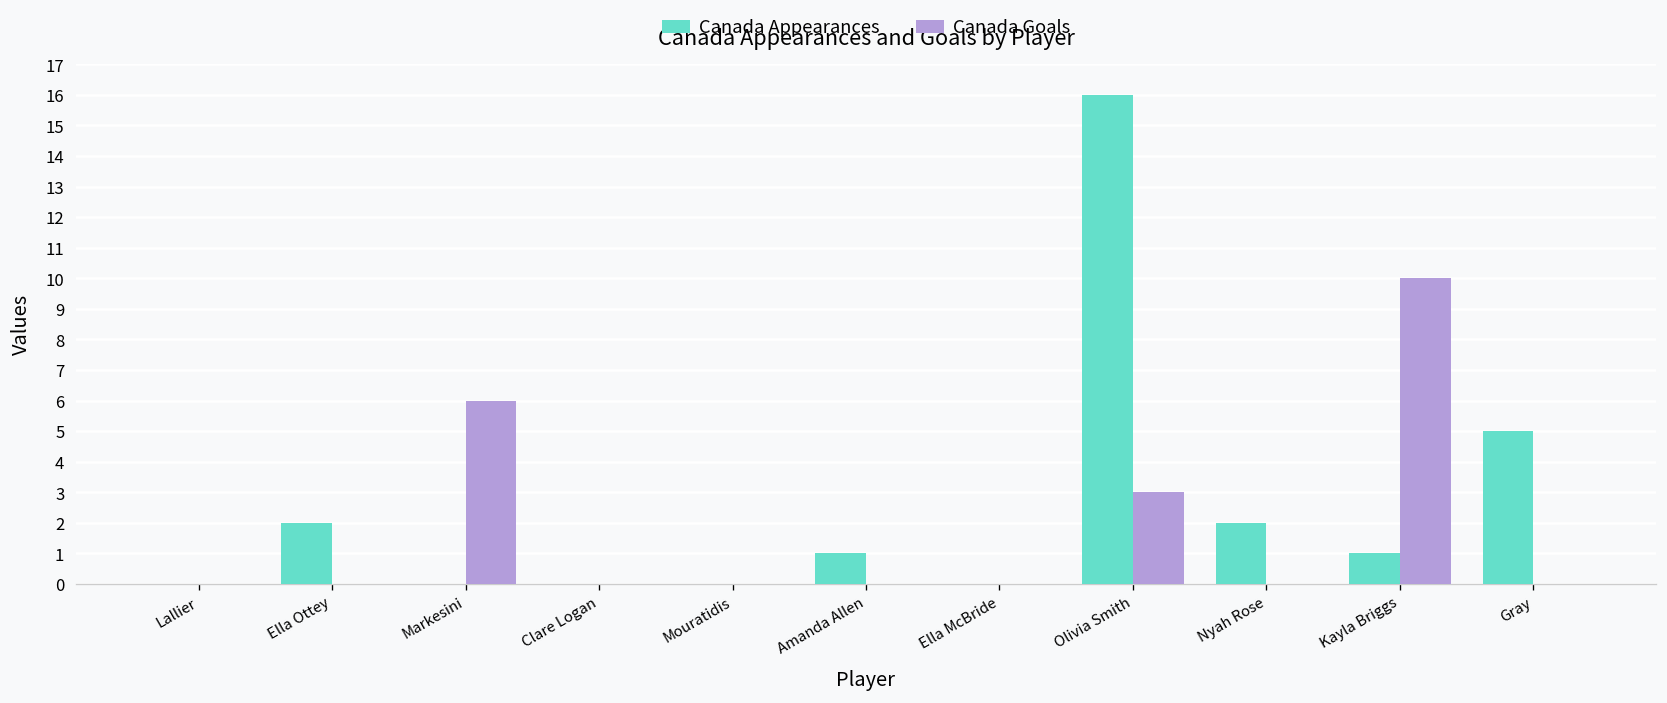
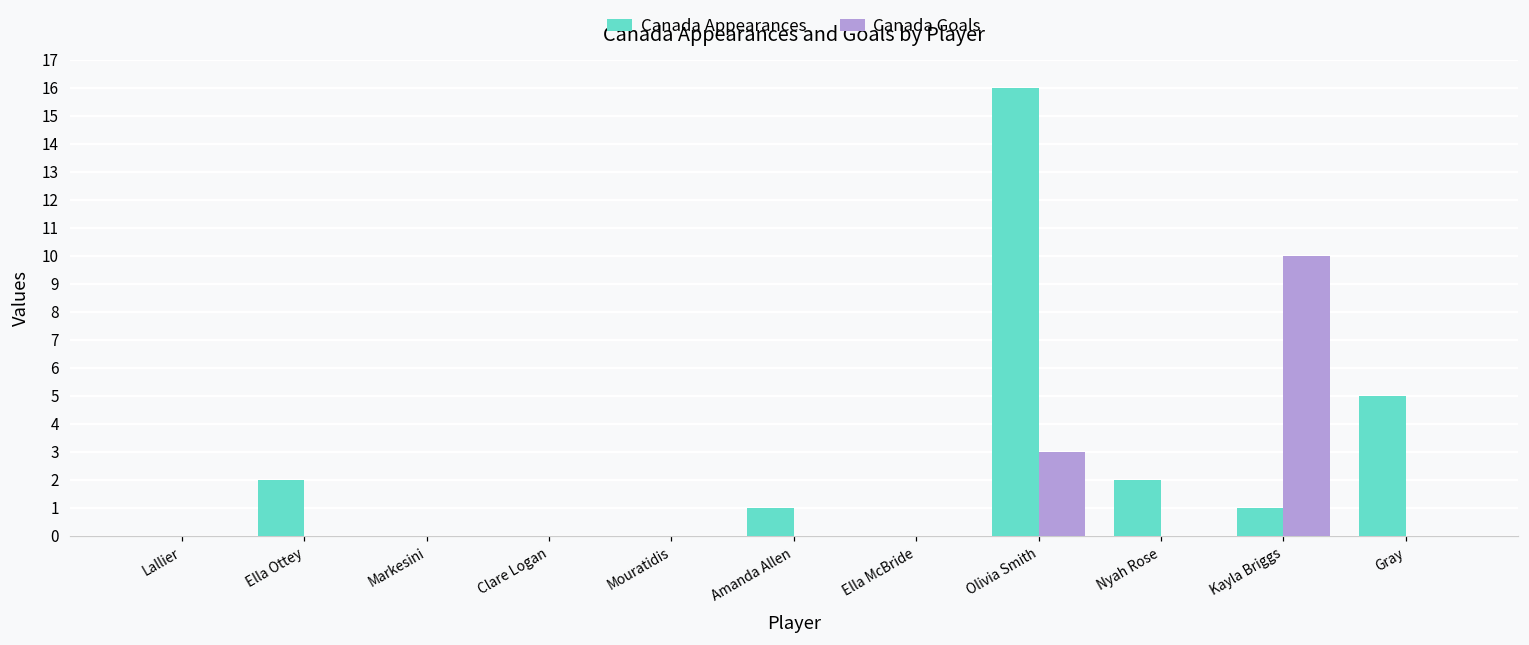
Canada Goals, Markesini: 6 -> 0
